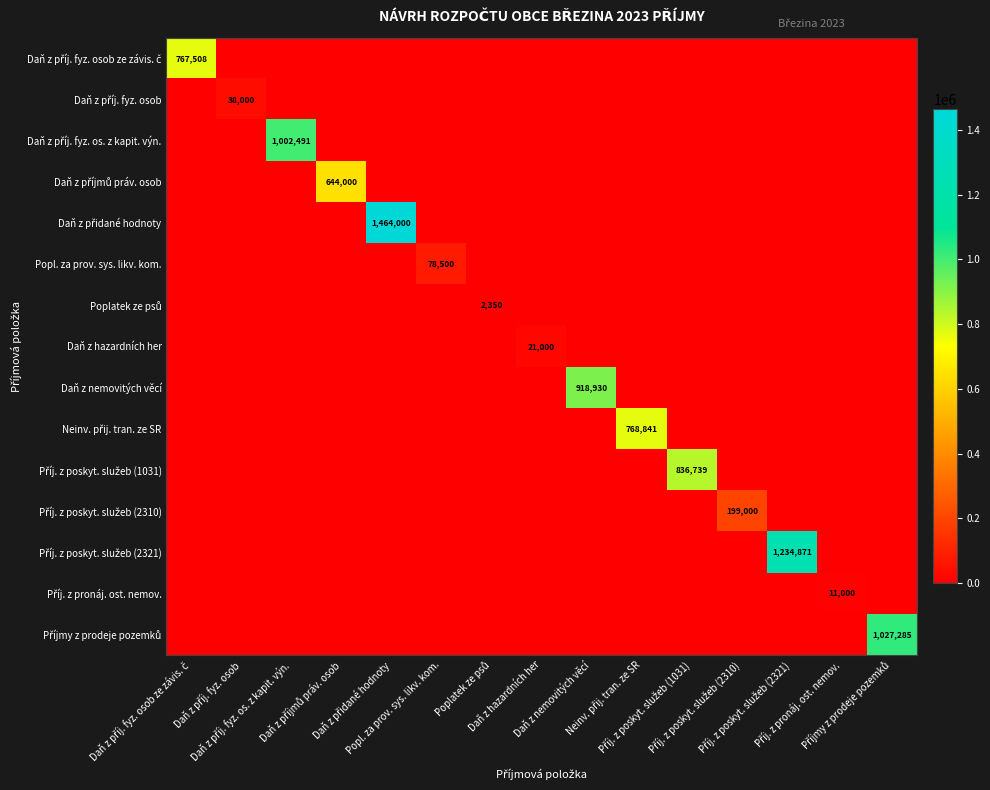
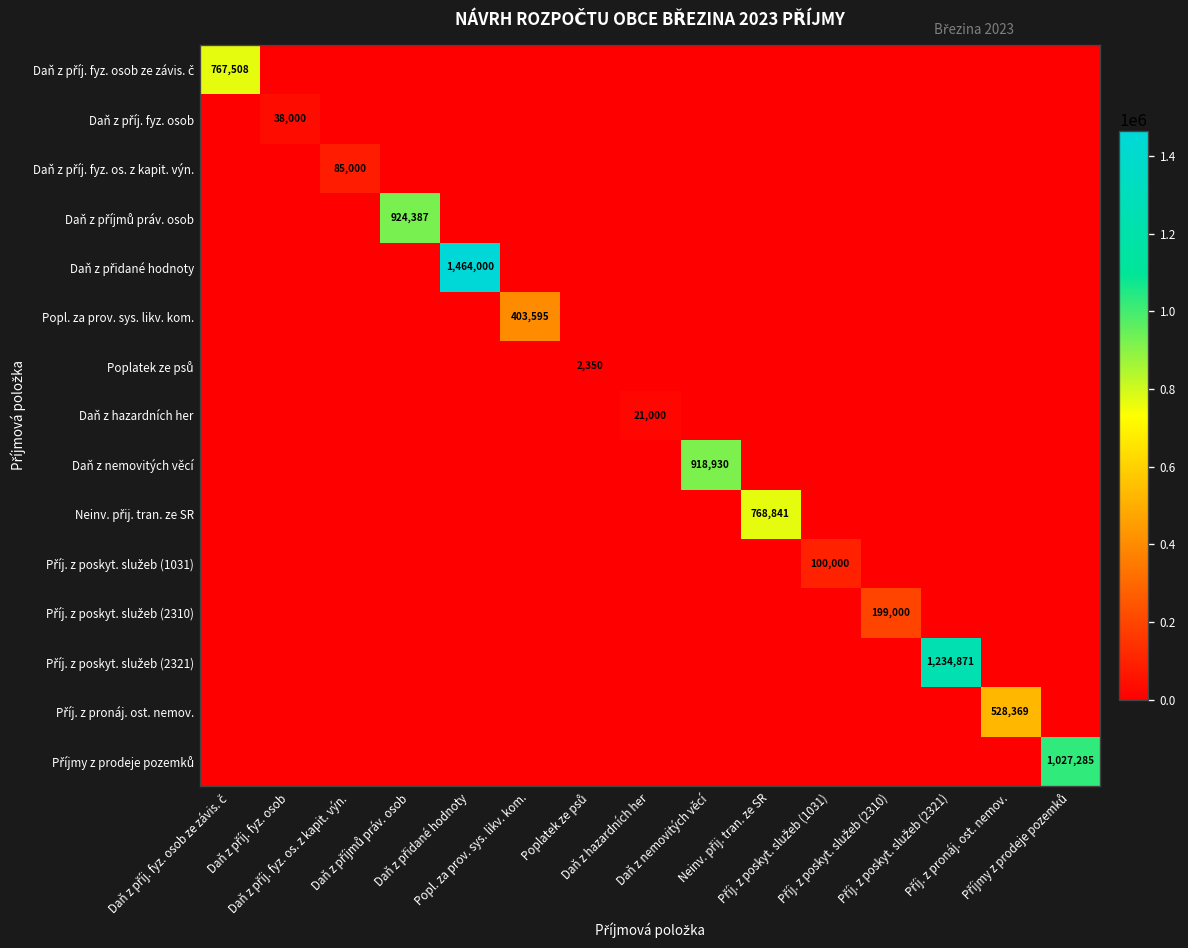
Daň z příj. fyz. os. z kapit. výn., Daň z příj. fyz. os. z kapit. výn.: 1,002,491 -> 85,000
Daň z příjmů práv. osob, Daň z příjmů práv. osob: 644,000 -> 924,387
Popl. za prov. sys. likv. kom., Popl. za prov. sys. likv. kom.: 78,500 -> 403,595
Příj. z poskyt. služeb (1031), Příj. z poskyt. služeb (1031): 836,739 -> 100,000
Příj. z pronáj. ost. nemov., Příj. z pronáj. ost. nemov.: 11,000 -> 528,369
